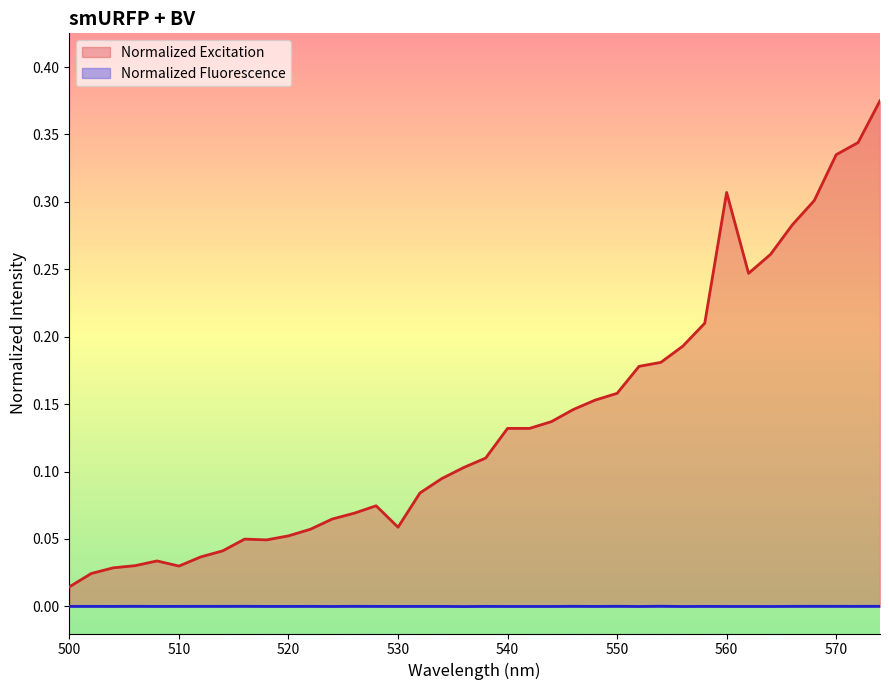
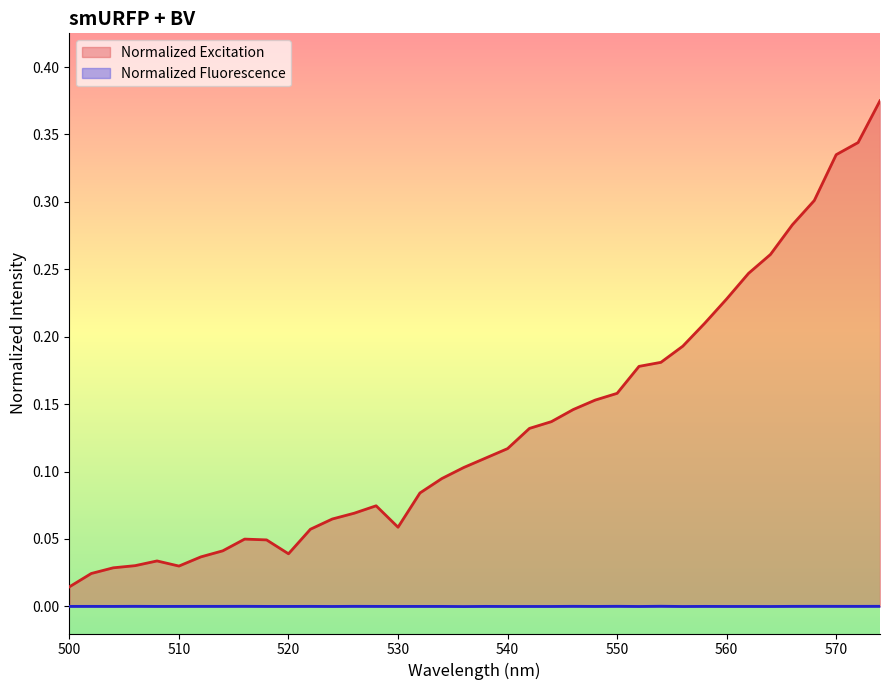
Normalized Excitation, 520: 0.052 -> 0.039
Normalized Excitation, 540: 0.132 -> 0.117
Normalized Excitation, 560: 0.307 -> 0.228
